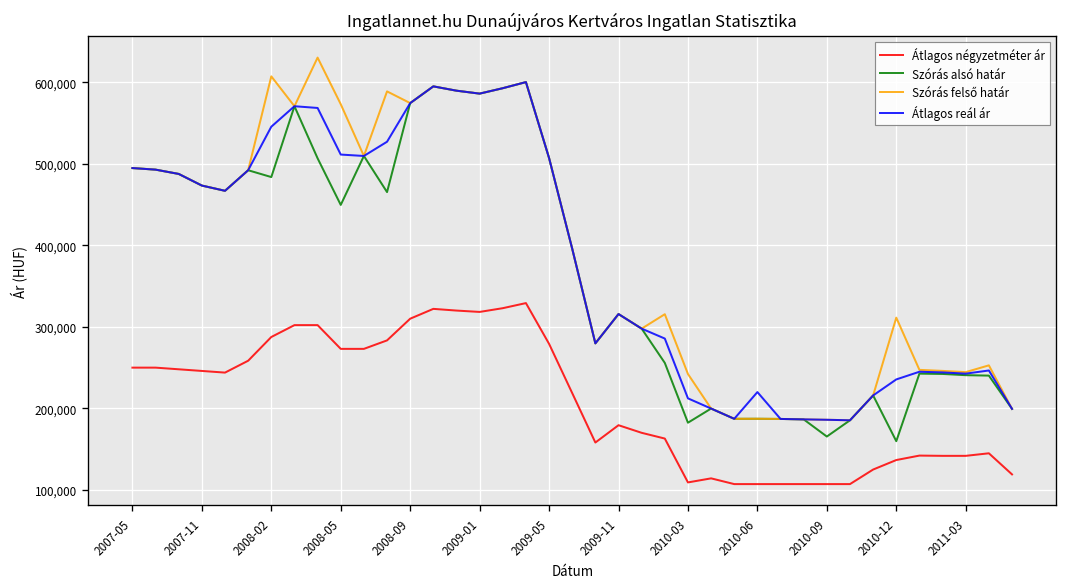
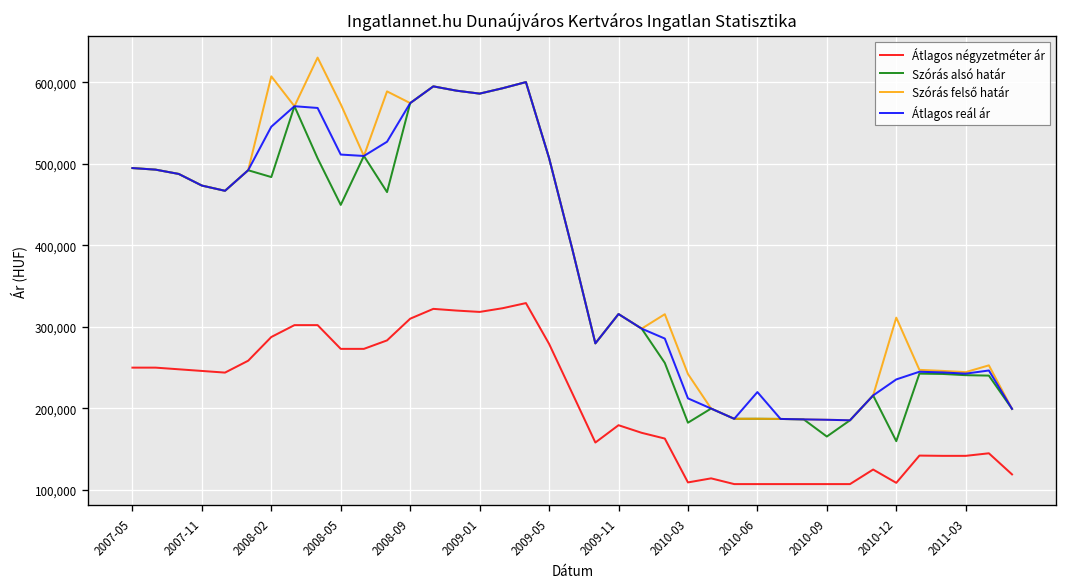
Átlagos négyzetméter ár, 2010-12: 140,000 -> 110,000
